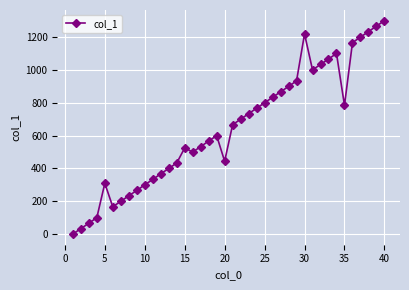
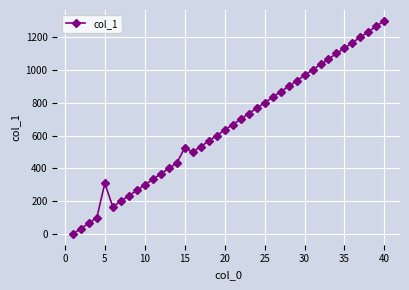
20: 440 -> 630
30: 1220 -> 970
35: 790 -> 1130
